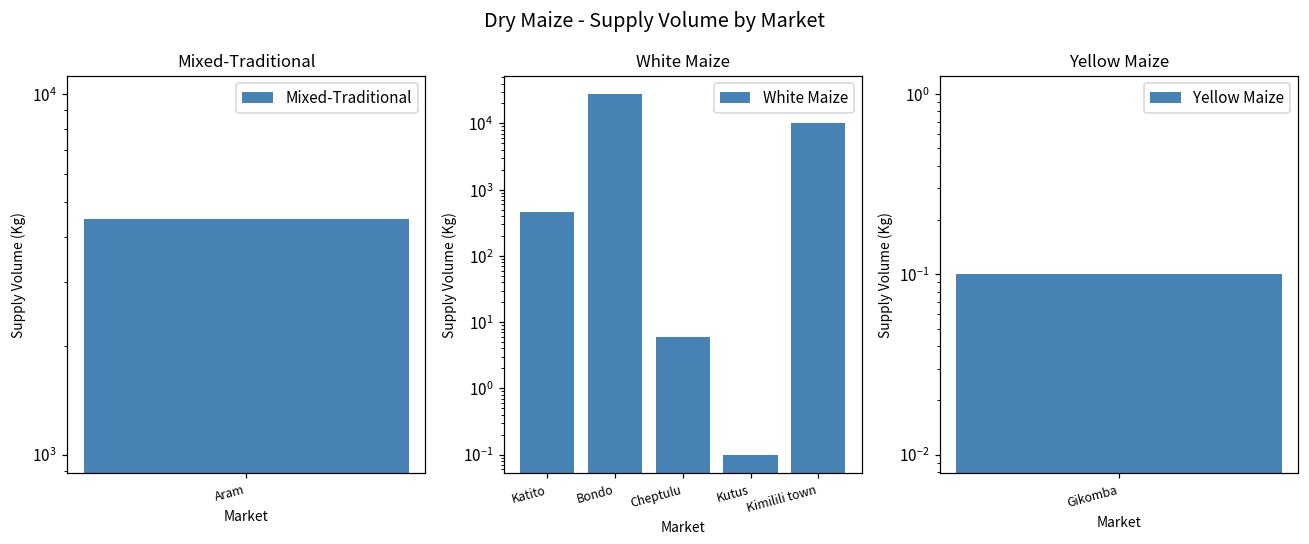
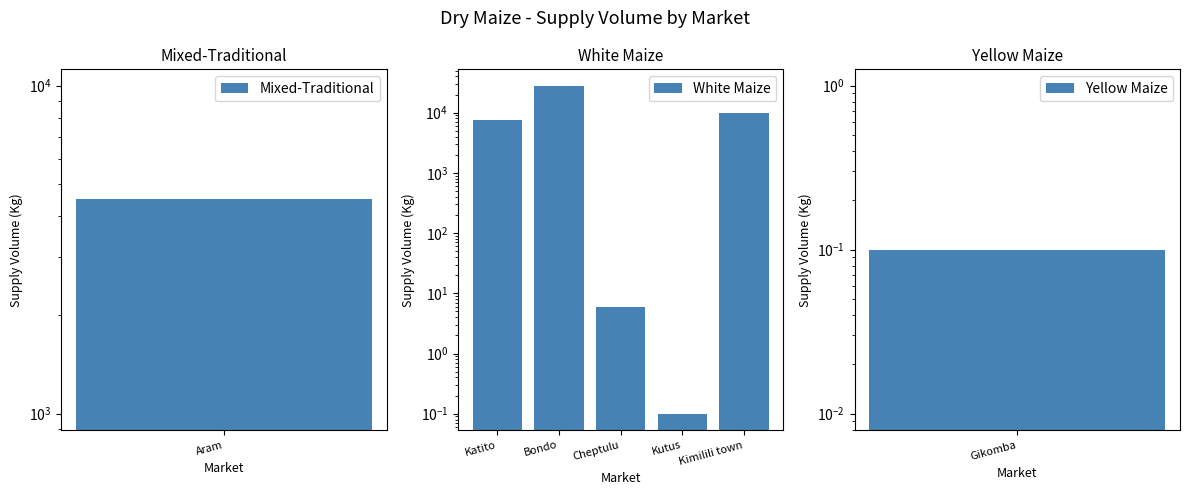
White Maize, Katito: 500 -> 8000
